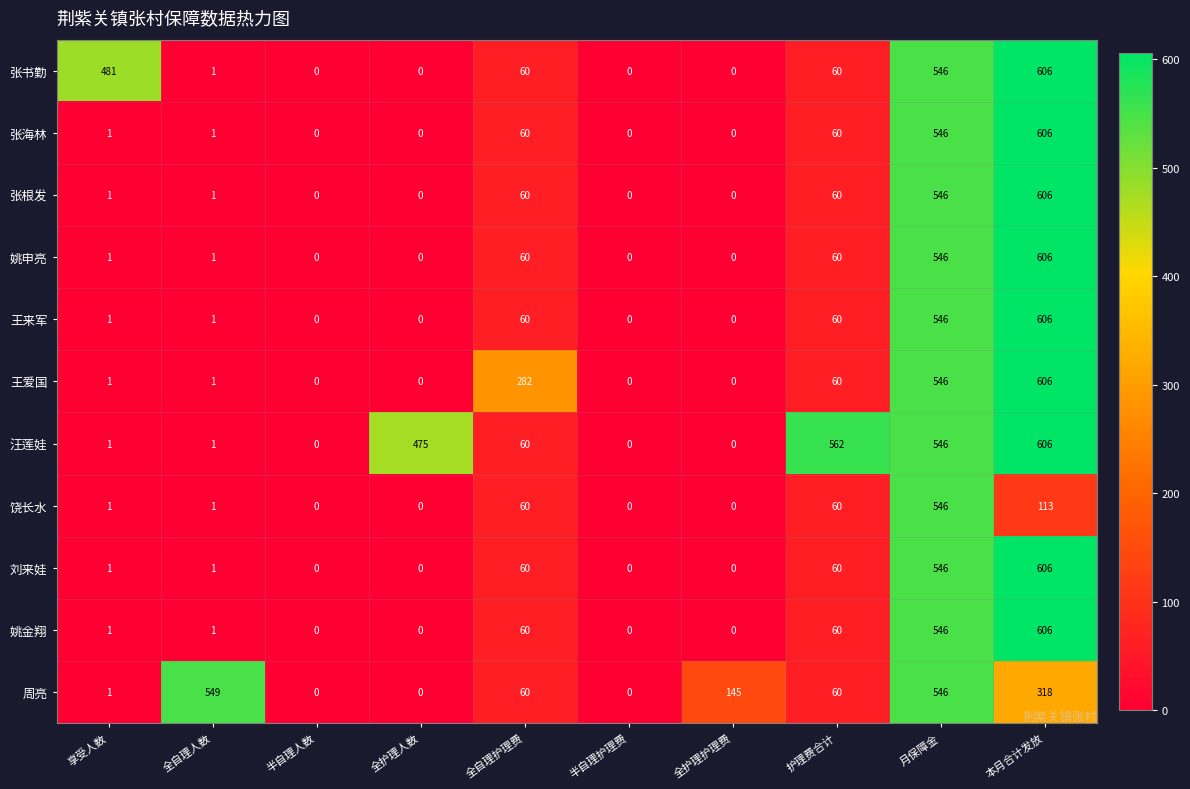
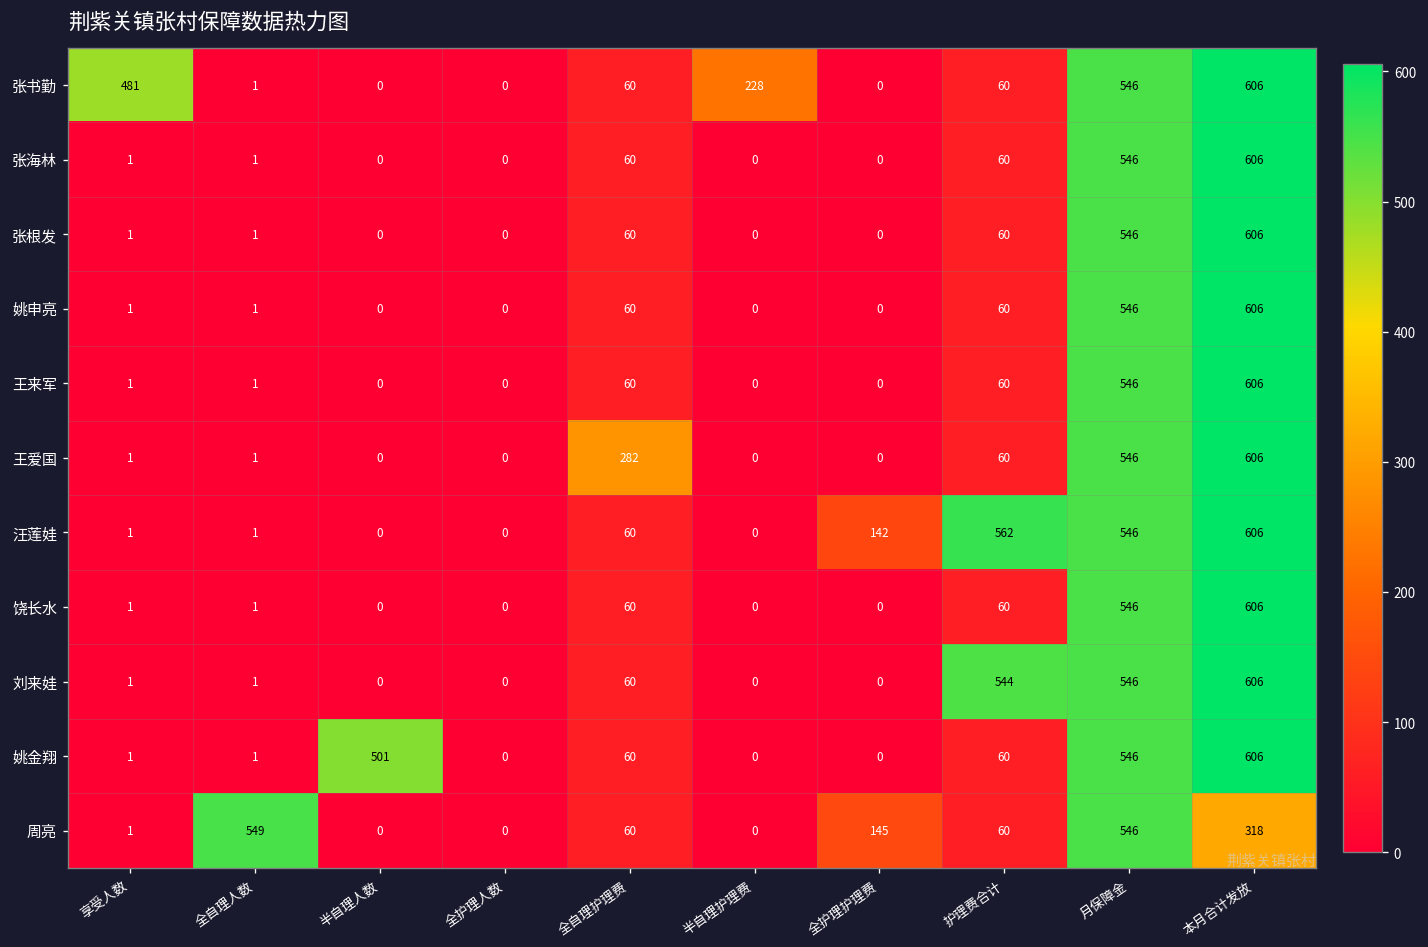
张书勤, 半自理护理费: 0 -> 228
汪莲娃, 全护理人数: 475 -> 0
汪莲娃, 全护理护理费: 0 -> 142
饶长水, 本月合计发放: 113 -> 606
刘来娃, 护理费合计: 60 -> 544
姚金翔, 半自理人数: 0 -> 501
